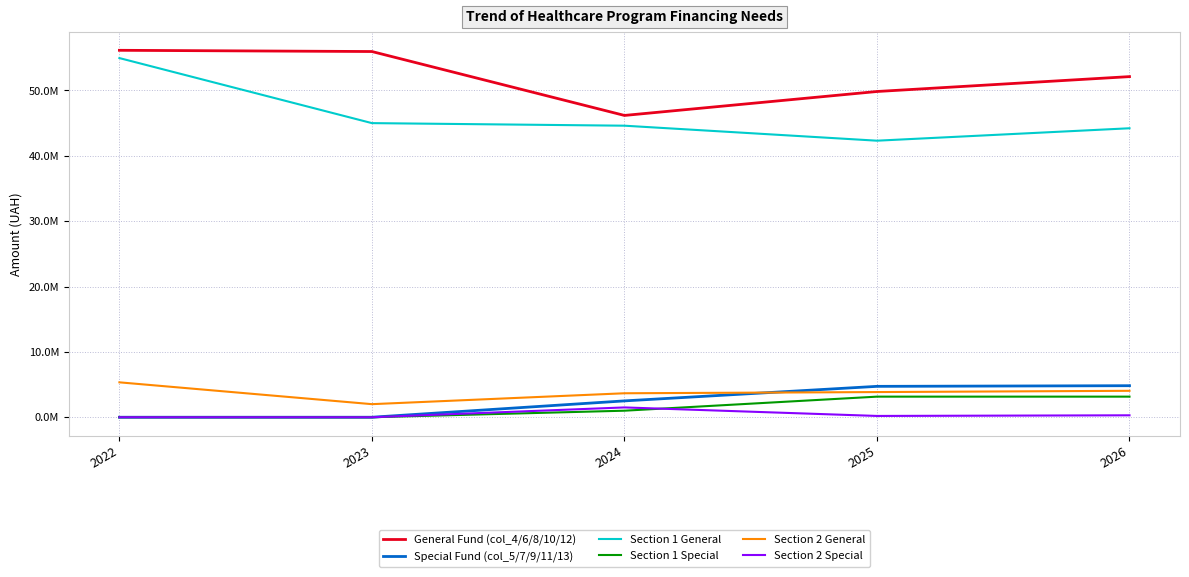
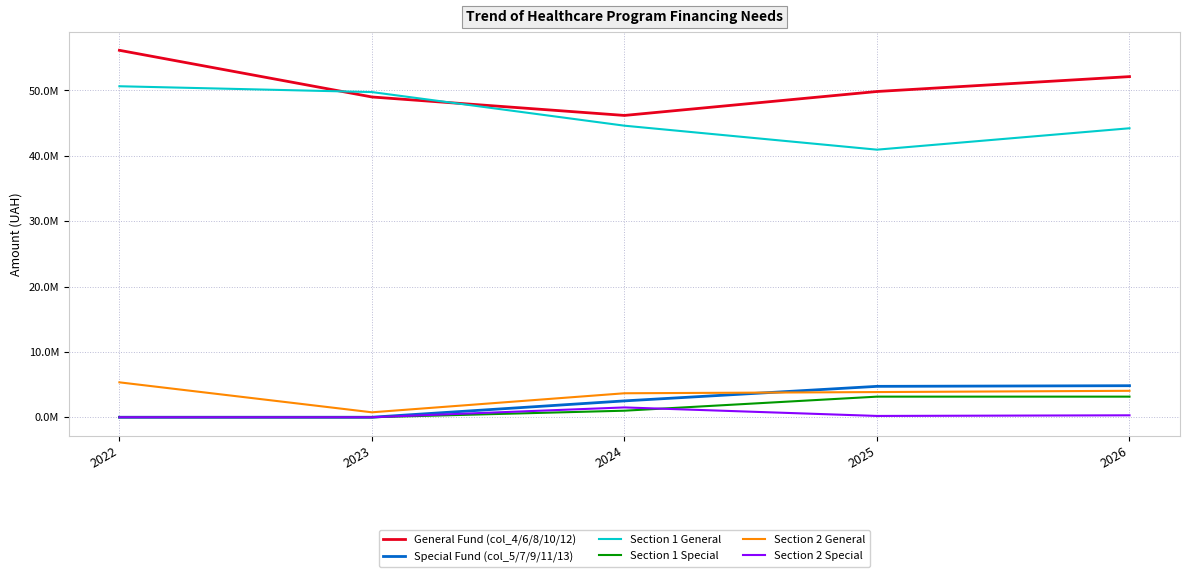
Section 1 General, 2022: 55000000 -> 51000000
General Fund (col_4/6/8/10/12), 2023: 56000000 -> 49000000
Section 1 General, 2023: 45000000 -> 50000000
Section 2 General, 2023: 2000000 -> 1000000
Section 1 General, 2025: 42000000 -> 41000000
